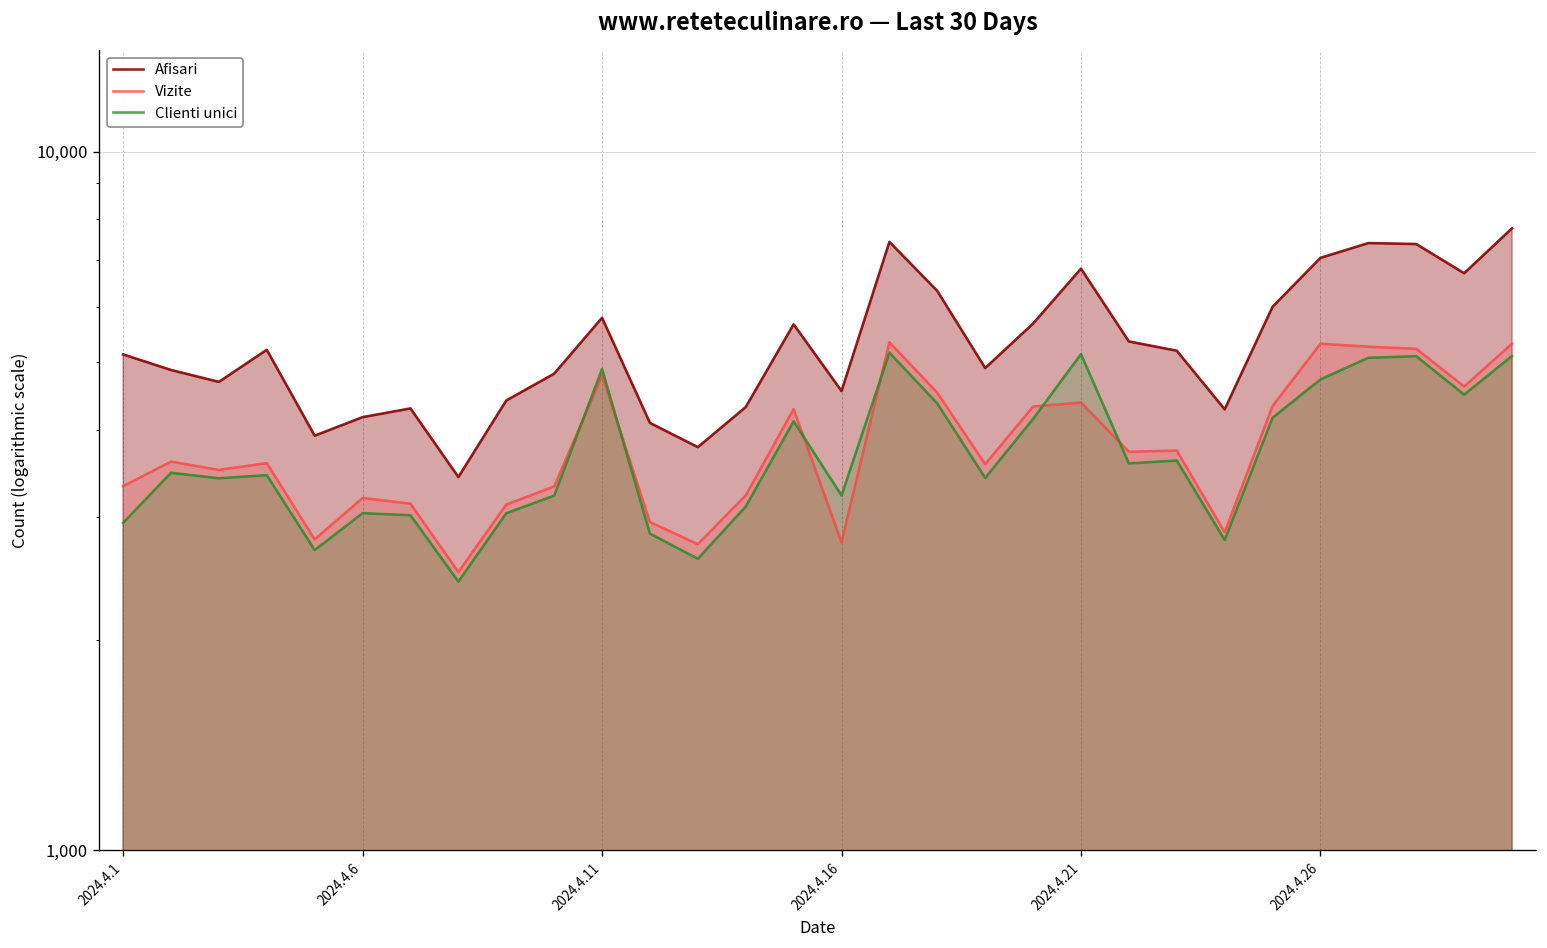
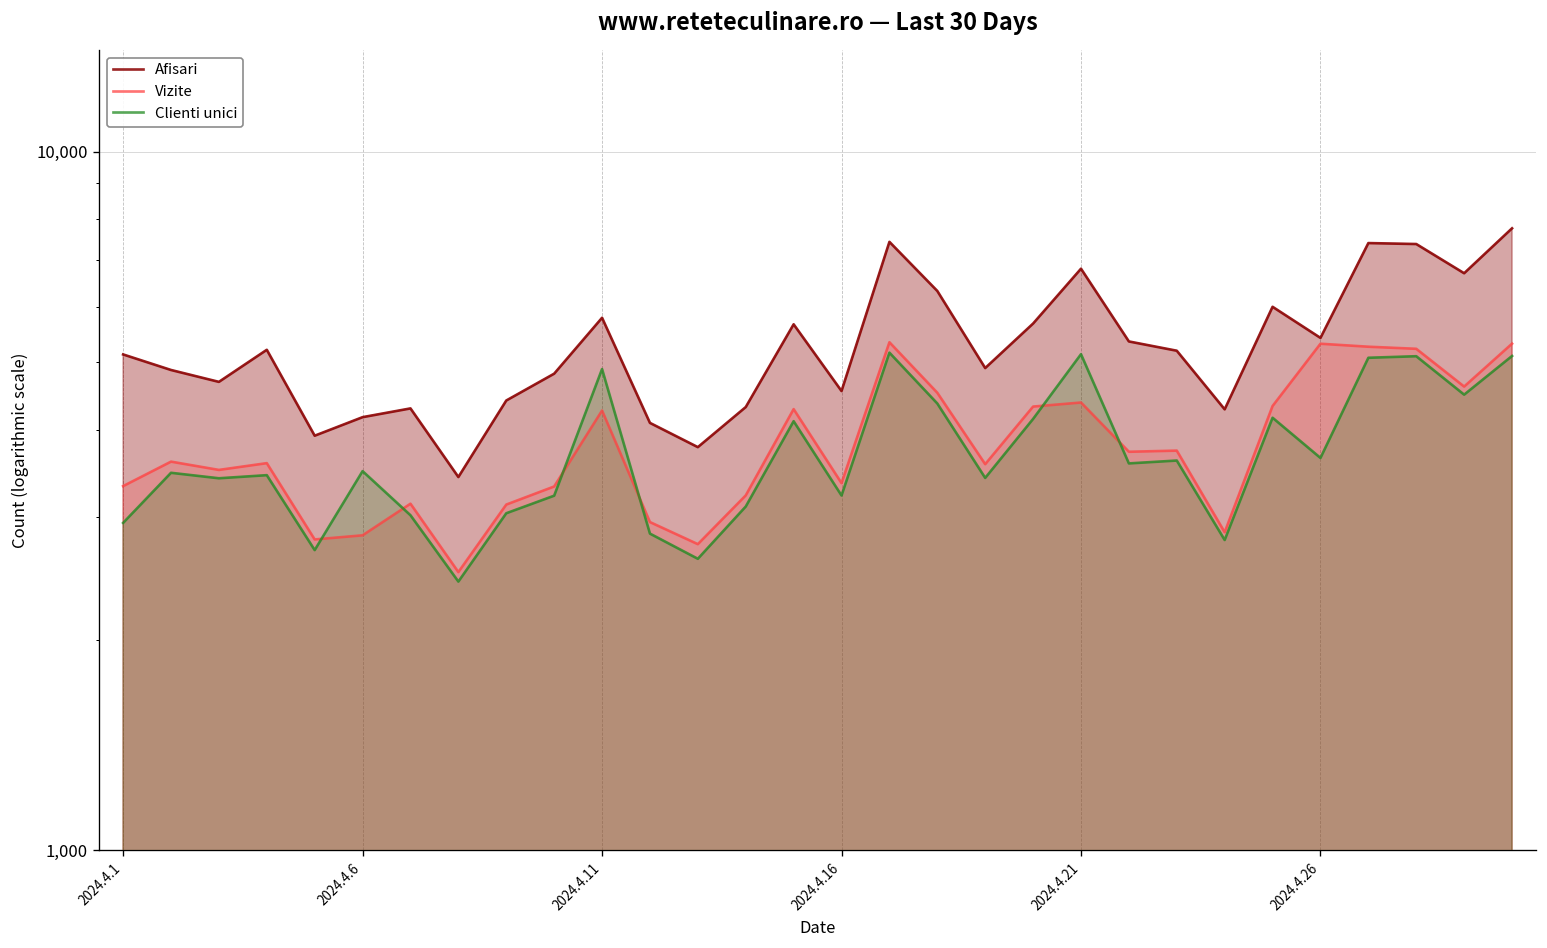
Vizite, 2024.4.6: 3,200 -> 2,800
Clienti unici, 2024.4.6: 3,000 -> 3,500
Vizite, 2024.4.11: 4,800 -> 4,300
Vizite, 2024.4.16: 2,800 -> 3,400
Afisari, 2024.4.26: 7,000 -> 5,400
Clienti unici, 2024.4.26: 4,700 -> 3,600
